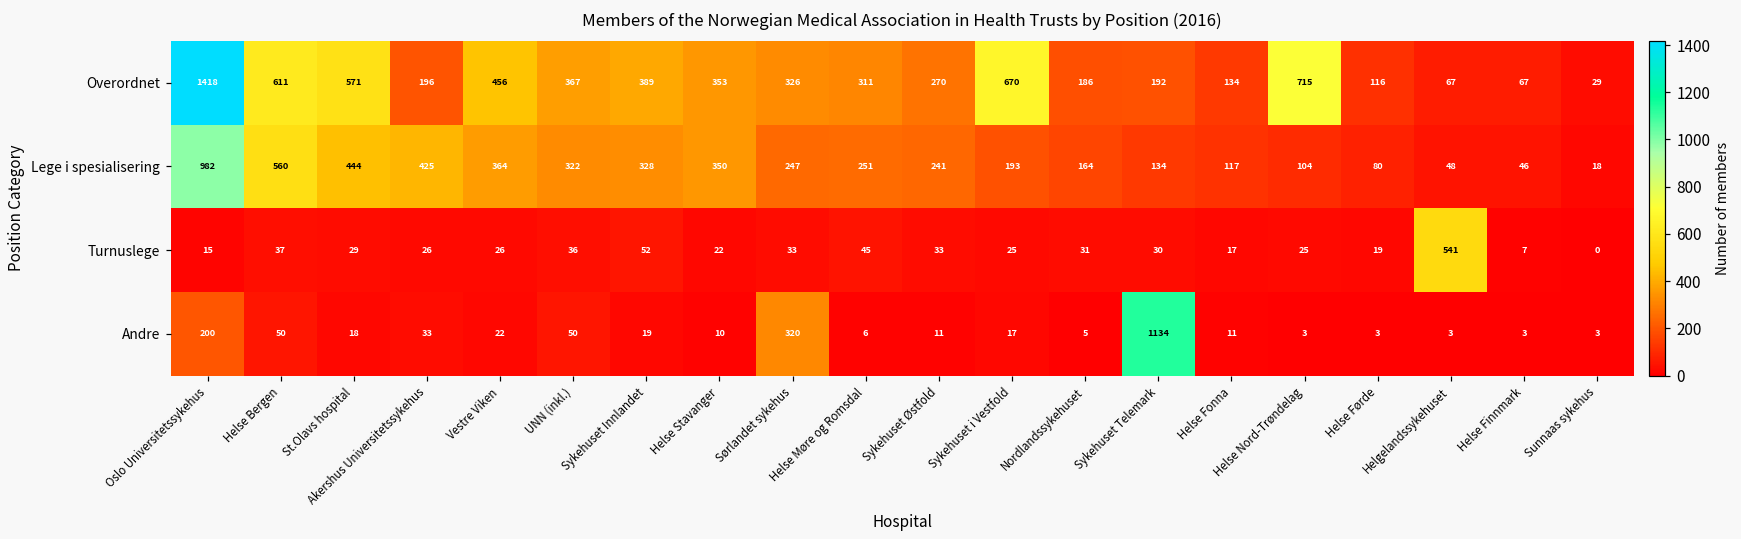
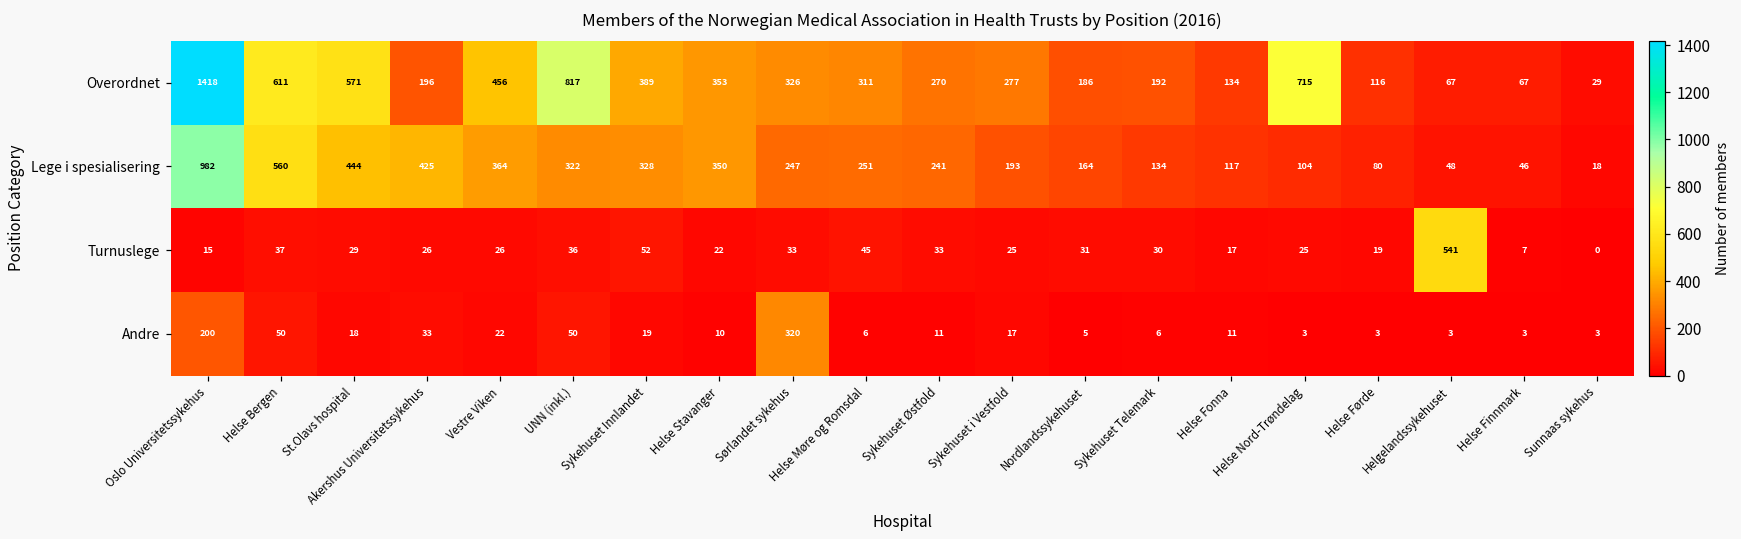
Overordnet, UNN (inkl.): 367 -> 817
Overordnet, Sykehuset i Vestfold: 670 -> 277
Andre, Sykehuset Telemark: 1134 -> 6
